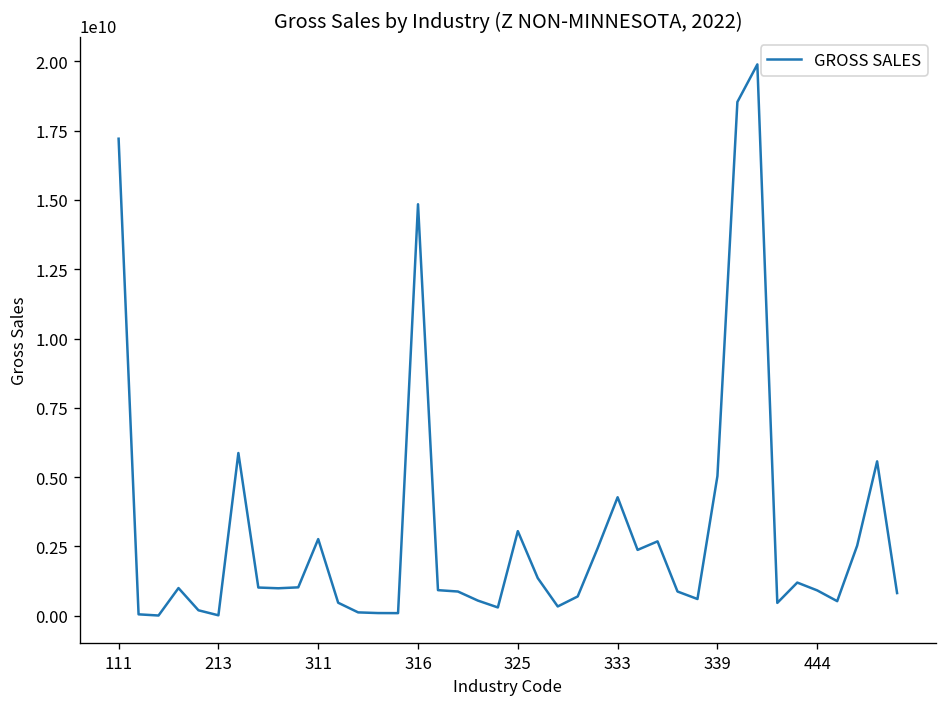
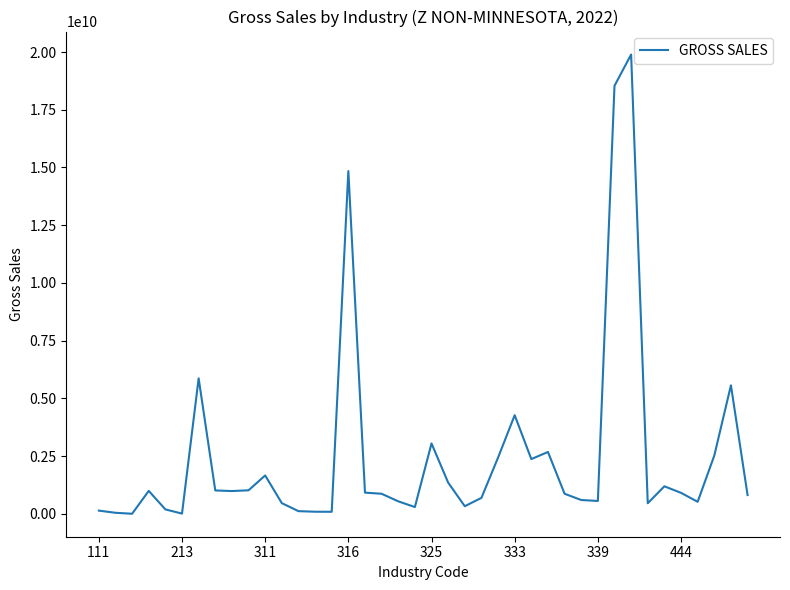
111: 17200000000 -> 100000000
311: 2800000000 -> 1700000000
339: 5000000000 -> 600000000
